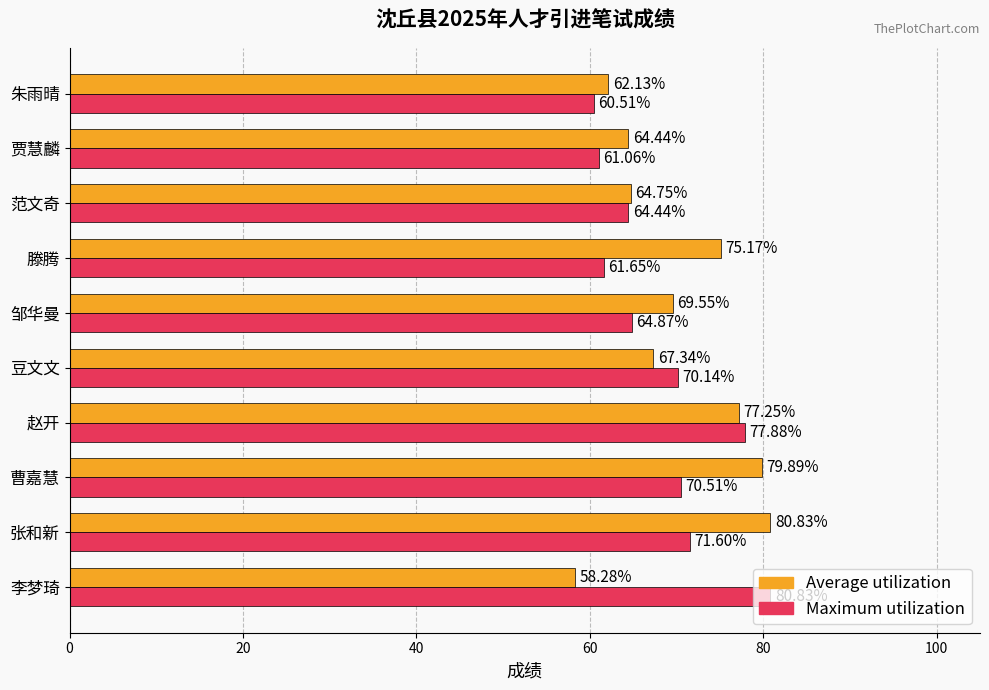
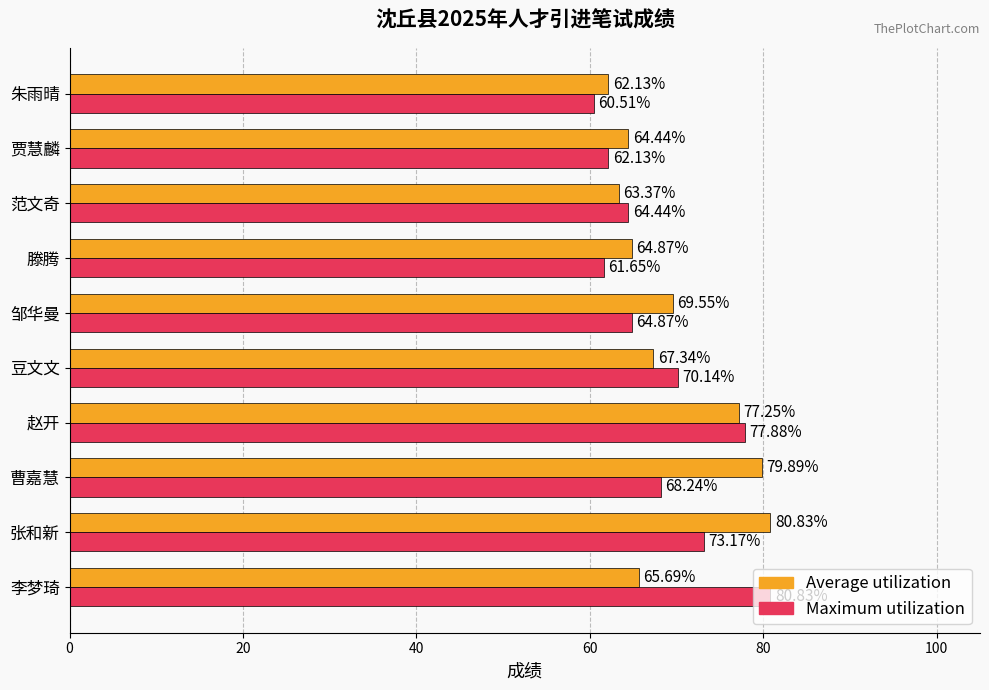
Maximum utilization, 贾慧麟: 61.06% -> 62.13%
Average utilization, 范文奇: 64.75% -> 63.37%
Average utilization, 滕腾: 75.17% -> 64.87%
Maximum utilization, 曹嘉慧: 70.51% -> 68.24%
Maximum utilization, 张和新: 71.60% -> 73.17%
Average utilization, 李梦琦: 58.28% -> 65.69%
